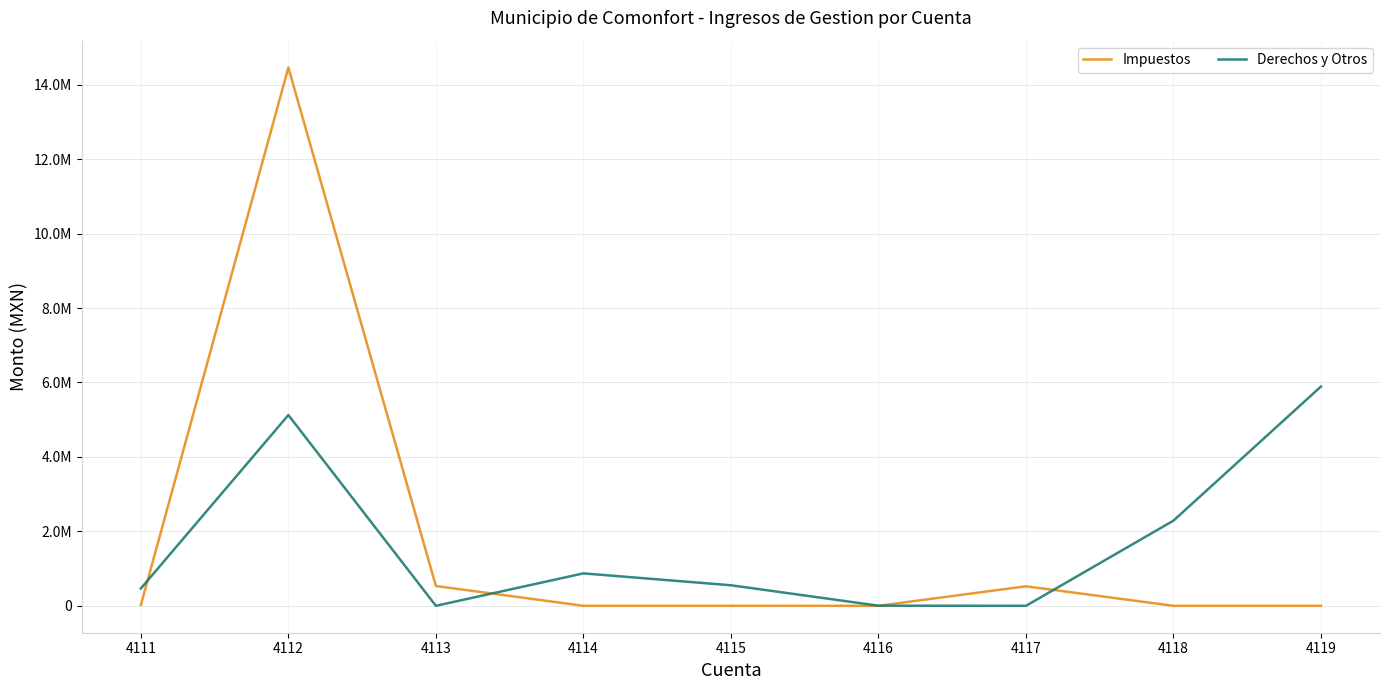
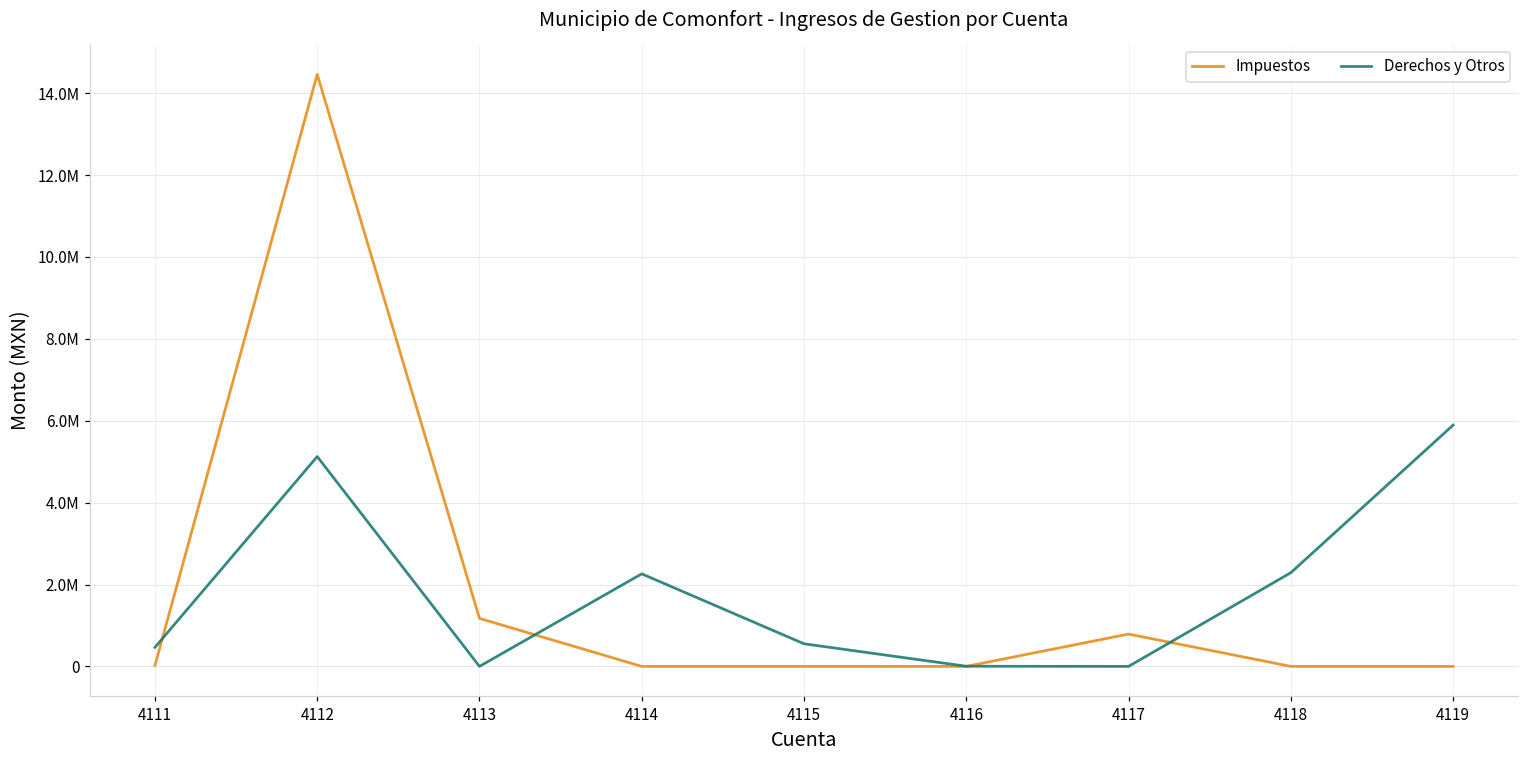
Impuestos, 4113: 500000 -> 1200000
Derechos y Otros, 4114: 900000 -> 2300000
Impuestos, 4117: 500000 -> 800000
